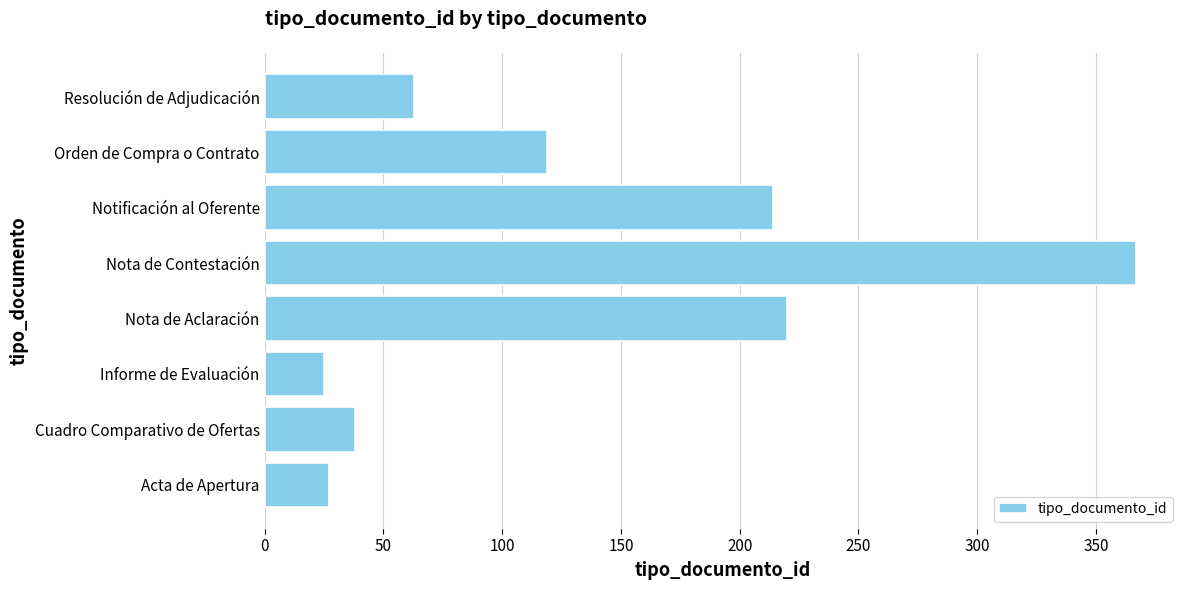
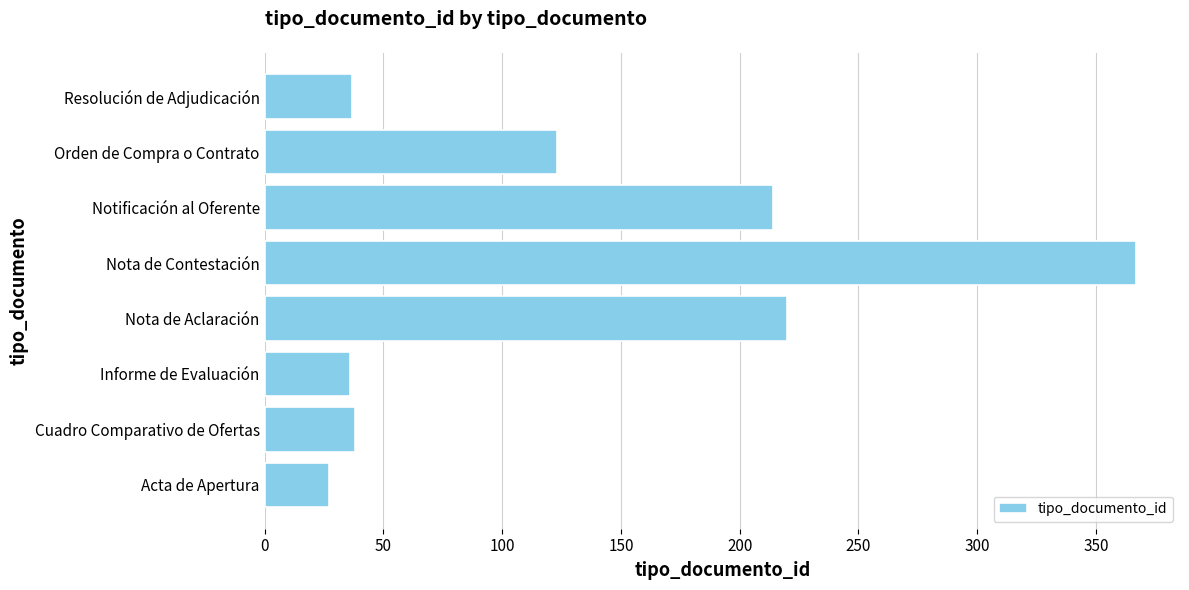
Resolución de Adjudicación: 63 -> 37
Orden de Compra o Contrato: 119 -> 123
Informe de Evaluación: 25 -> 36
